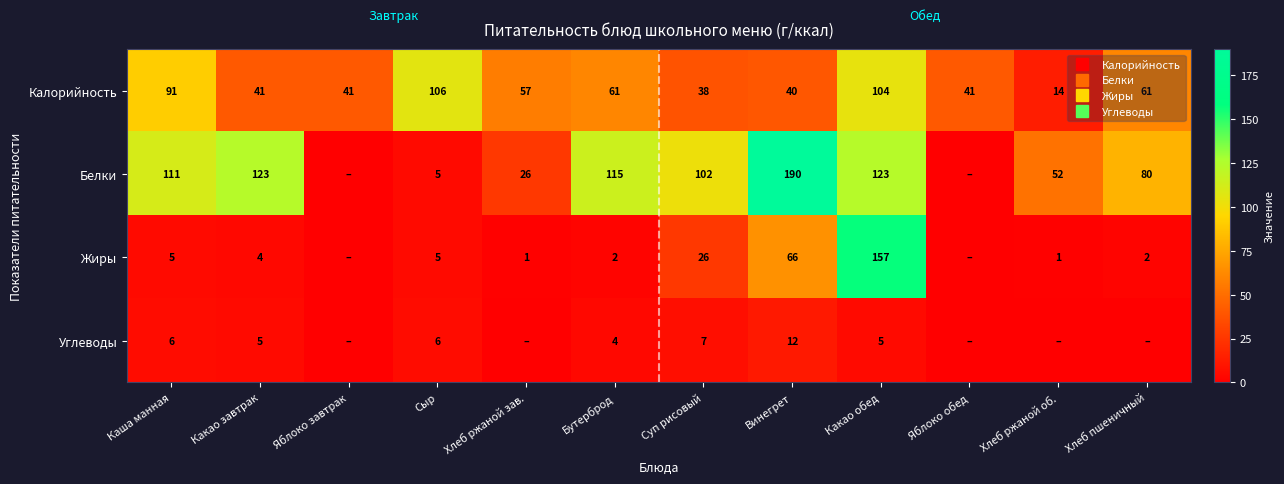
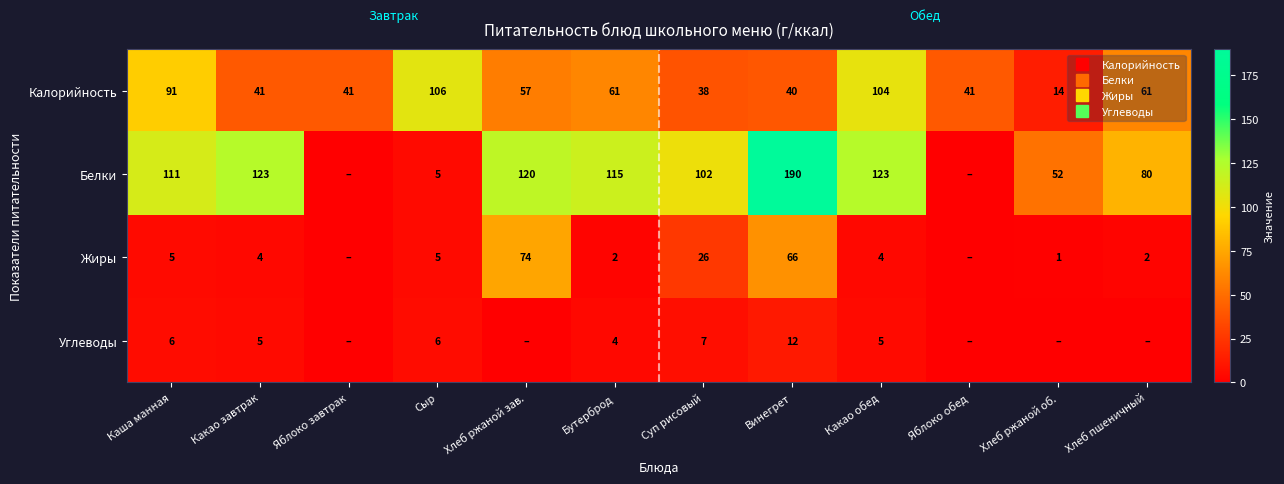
Белки, Хлеб ржаной зав.: 26 -> 120
Жиры, Хлеб ржаной зав.: 1 -> 74
Жиры, Какао обед: 157 -> 4
